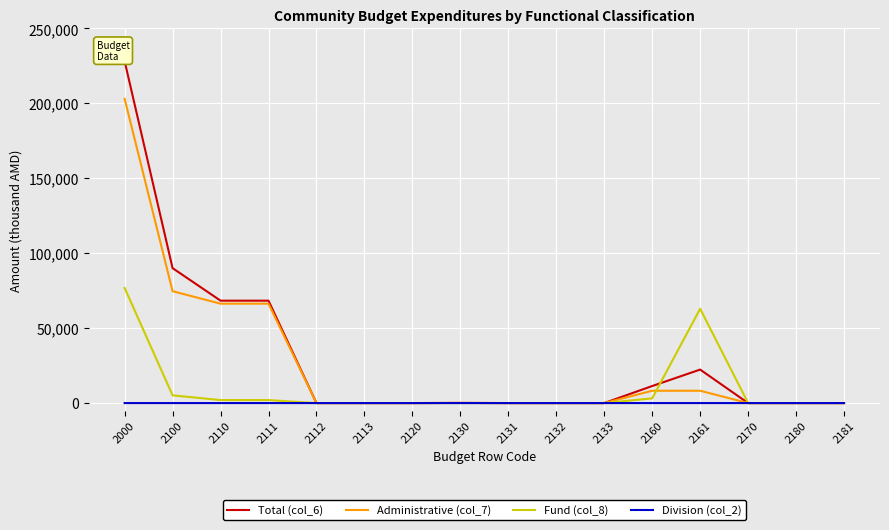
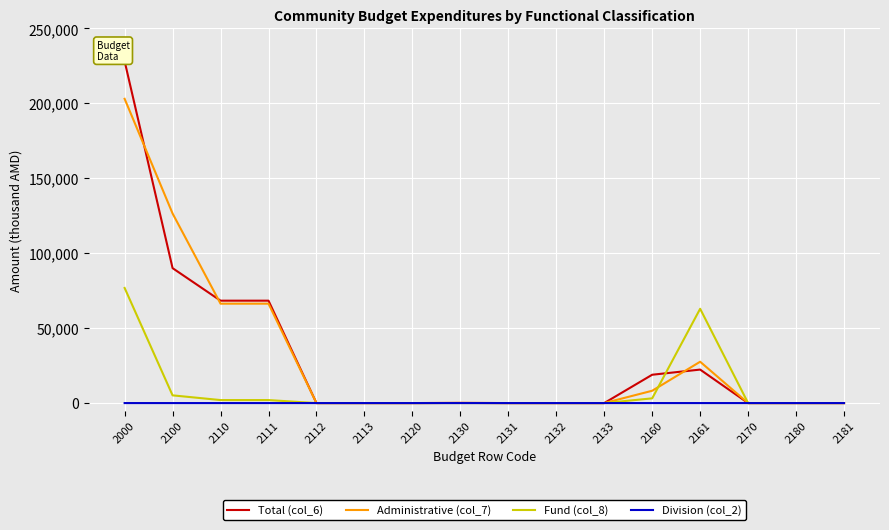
Administrative (col_7), 2100: 75,000 -> 127,000
Total (col_6), 2160: 11,000 -> 19,000
Administrative (col_7), 2161: 8,000 -> 28,000
